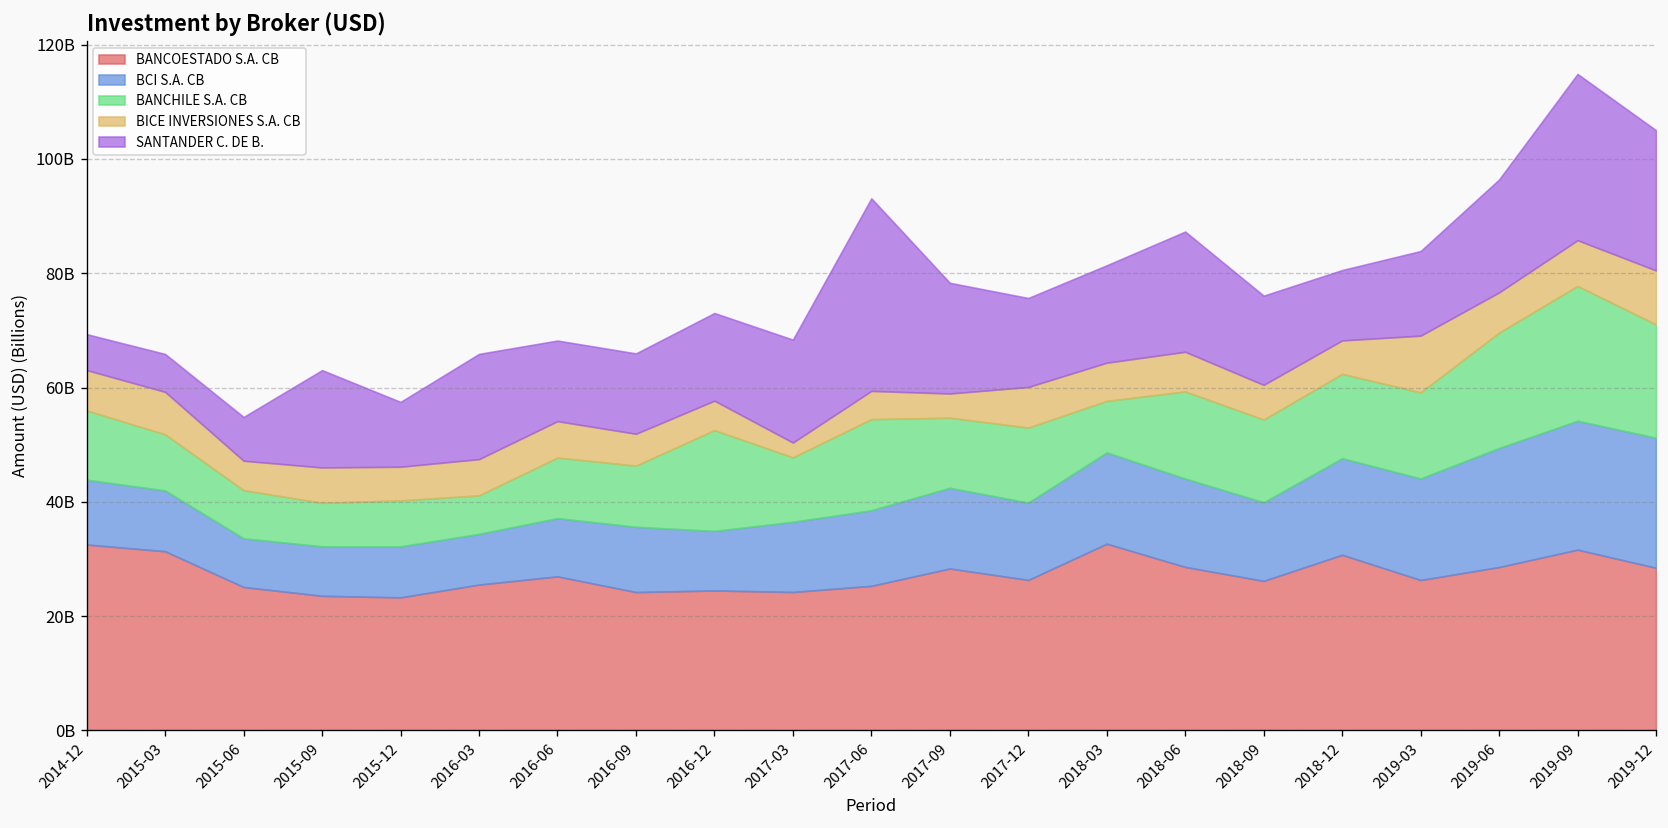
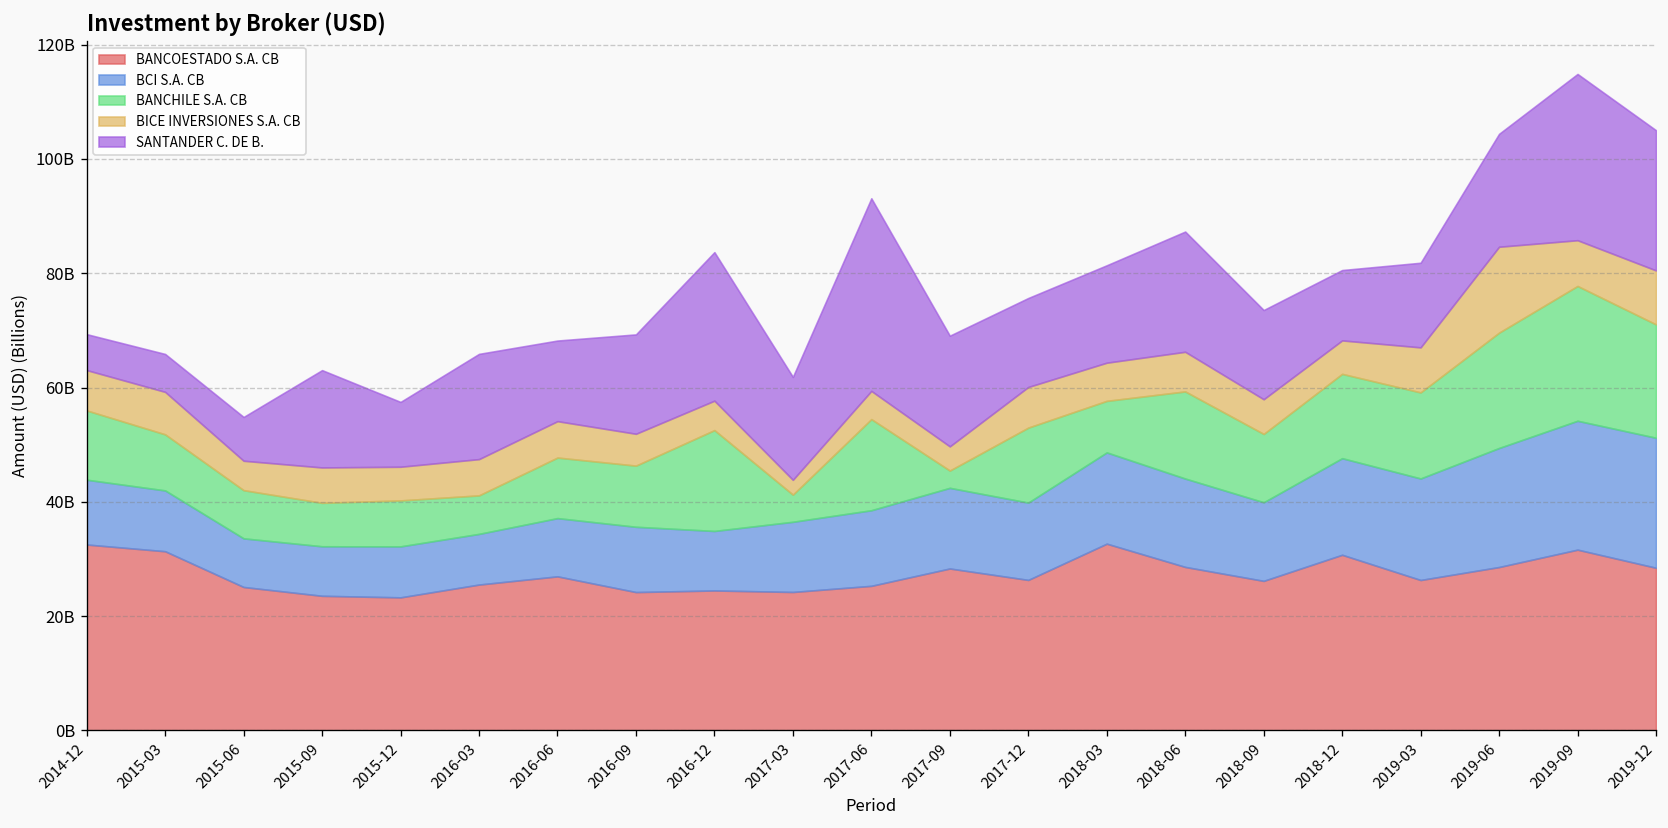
SANTANDER C. DE B., 2016-09: 14000000000 -> 17000000000
SANTANDER C. DE B., 2016-12: 15000000000 -> 26000000000
BANCHILE S.A. CB, 2017-03: 11000000000 -> 5000000000
BANCHILE S.A. CB, 2017-09: 12000000000 -> 3000000000
BANCHILE S.A. CB, 2018-09: 14000000000 -> 12000000000
BICE INVERSIONES S.A. CB, 2019-03: 10000000000 -> 8000000000
BICE INVERSIONES S.A. CB, 2019-06: 7000000000 -> 15000000000
